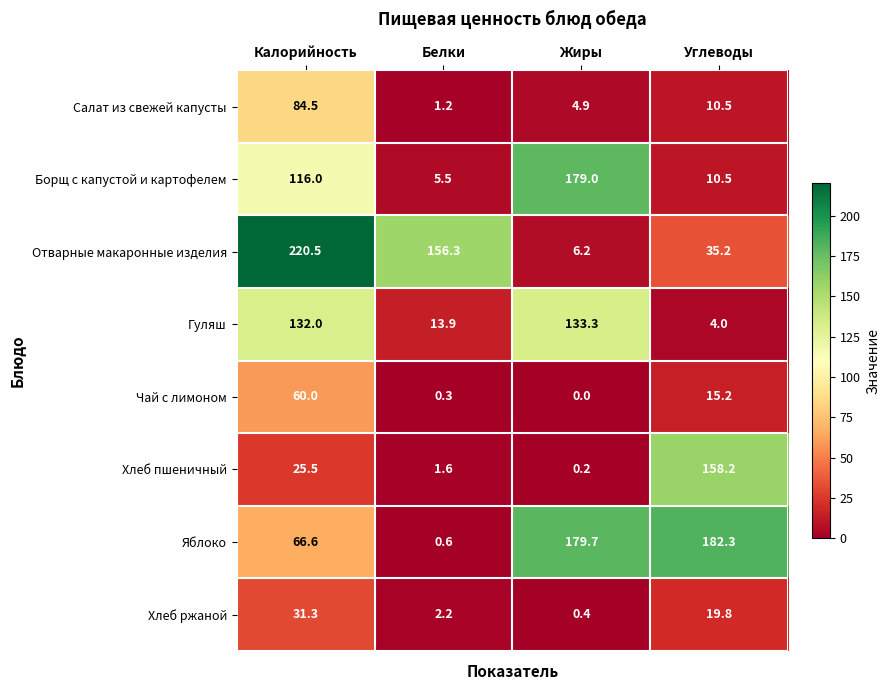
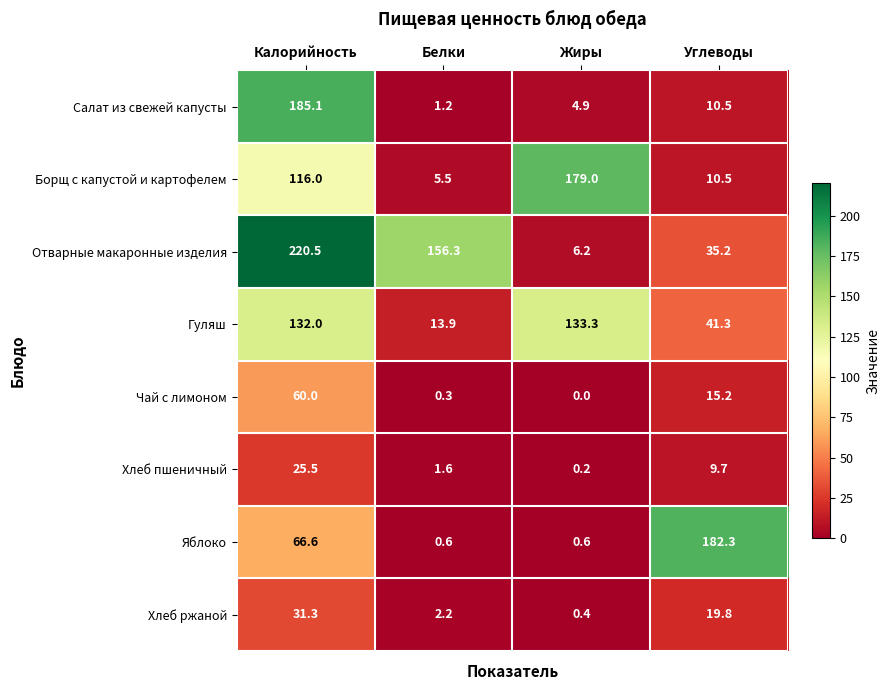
Салат из свежей капусты, Калорийность: 84.5 -> 185.1
Гуляш, Углеводы: 4.0 -> 41.3
Хлеб пшеничный, Углеводы: 158.2 -> 9.7
Яблоко, Жиры: 179.7 -> 0.6
